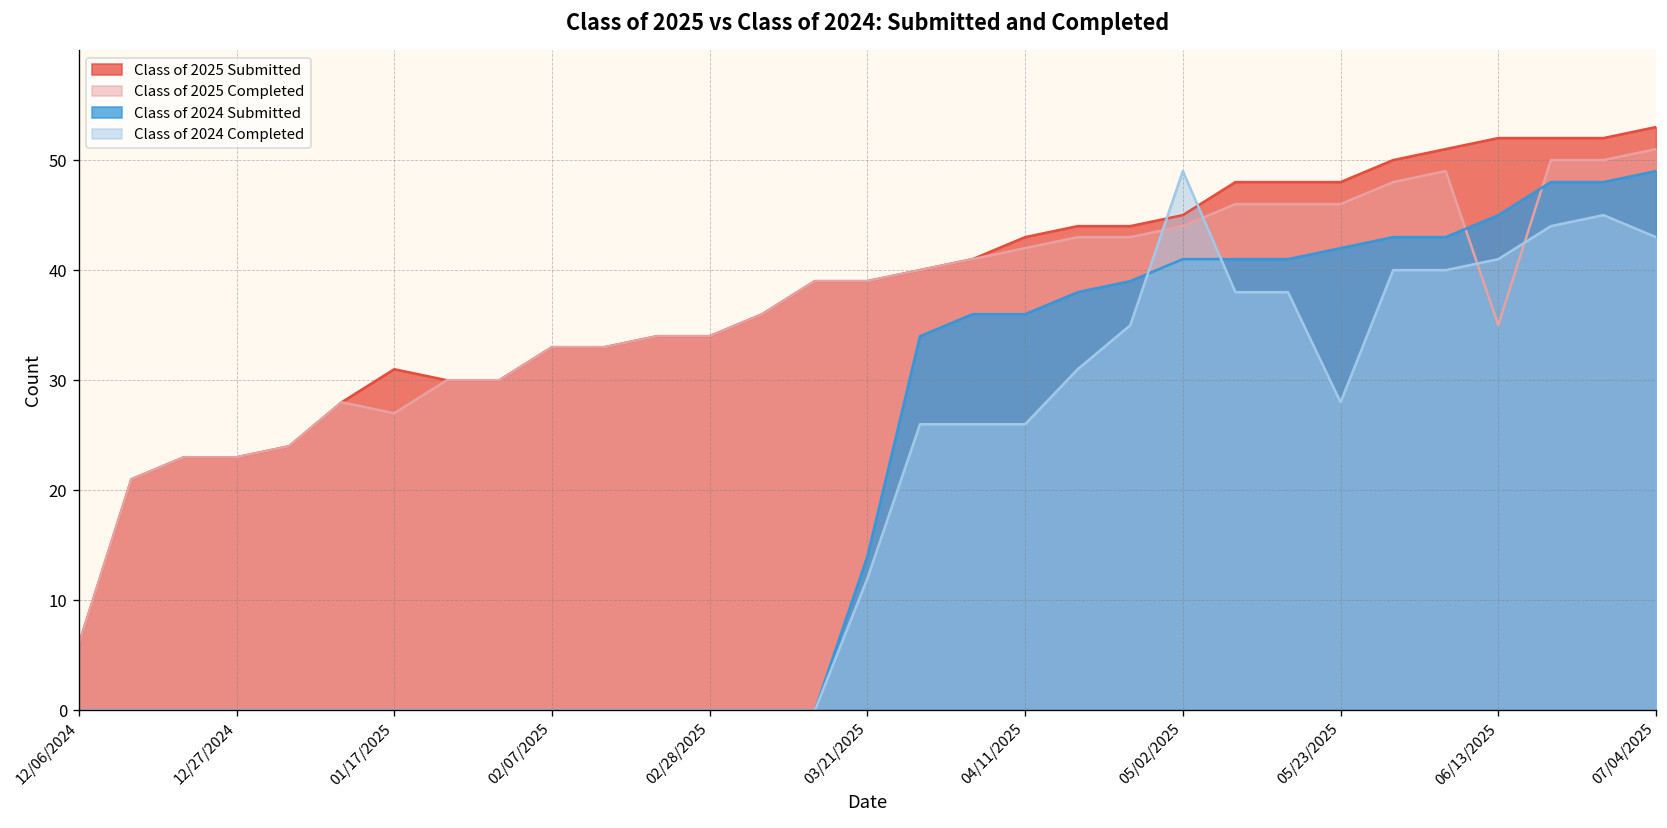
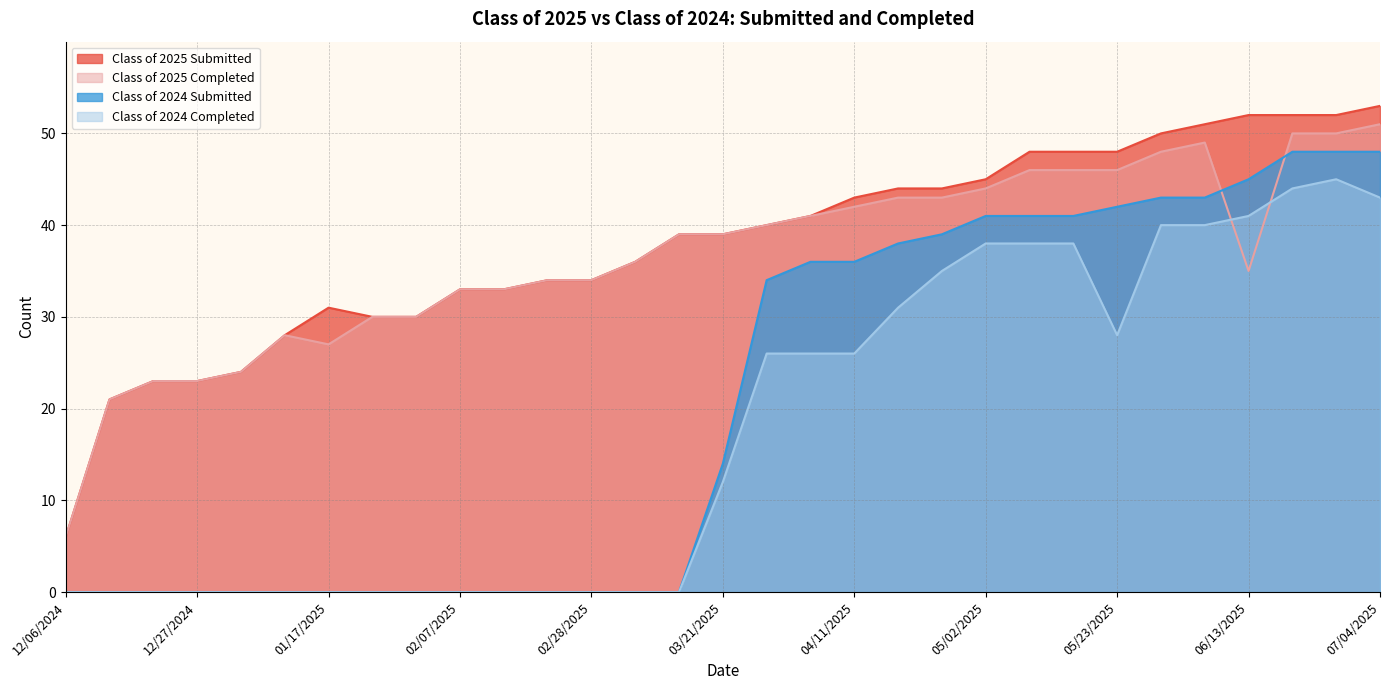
Class of 2024 Completed, 05/02/2025: 49 -> 38
Class of 2024 Submitted, 07/04/2025: 49 -> 48
